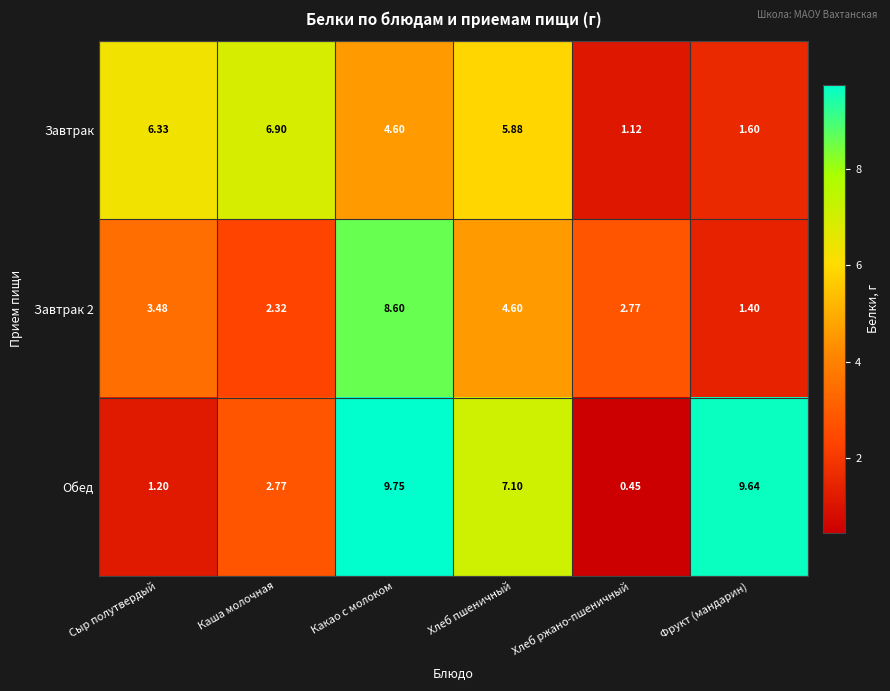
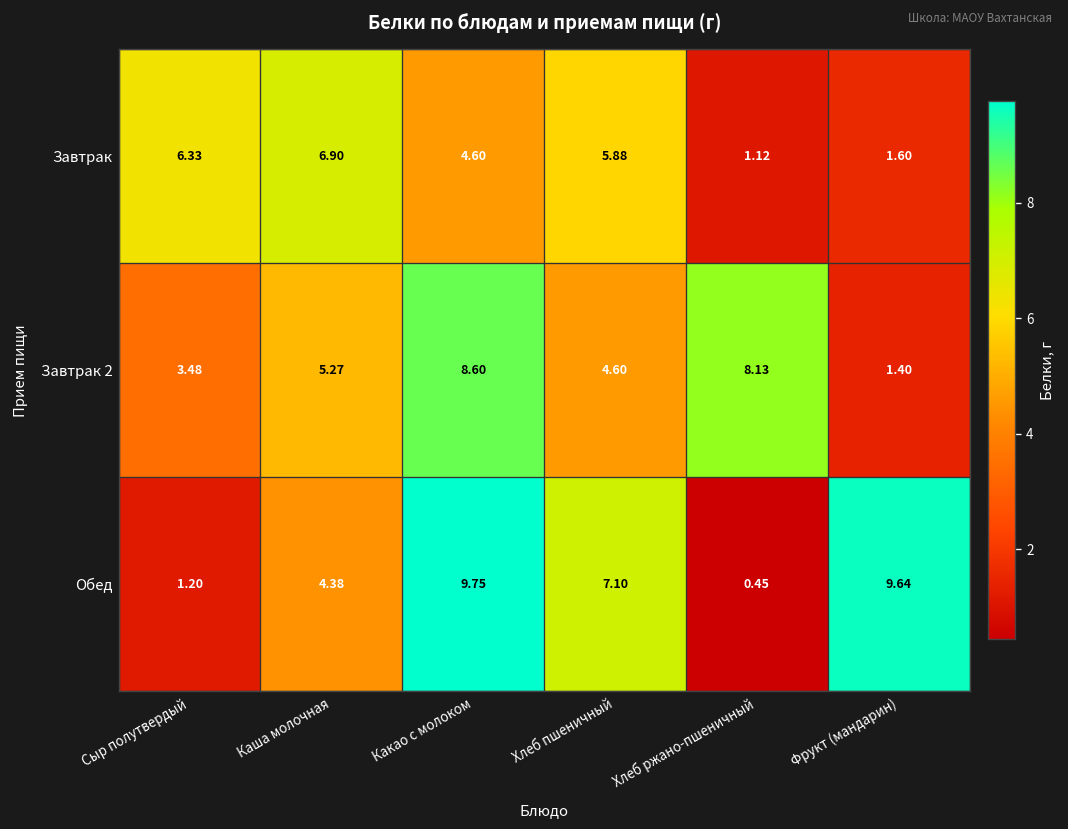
Завтрак 2, Каша молочная: 2.32 -> 5.27
Завтрак 2, Хлеб ржано-пшеничный: 2.77 -> 8.13
Обед, Каша молочная: 2.77 -> 4.38
